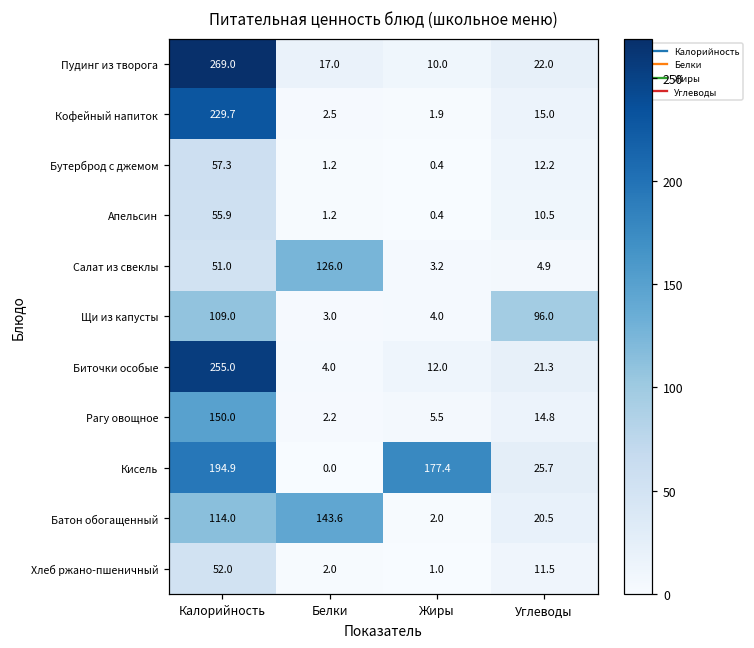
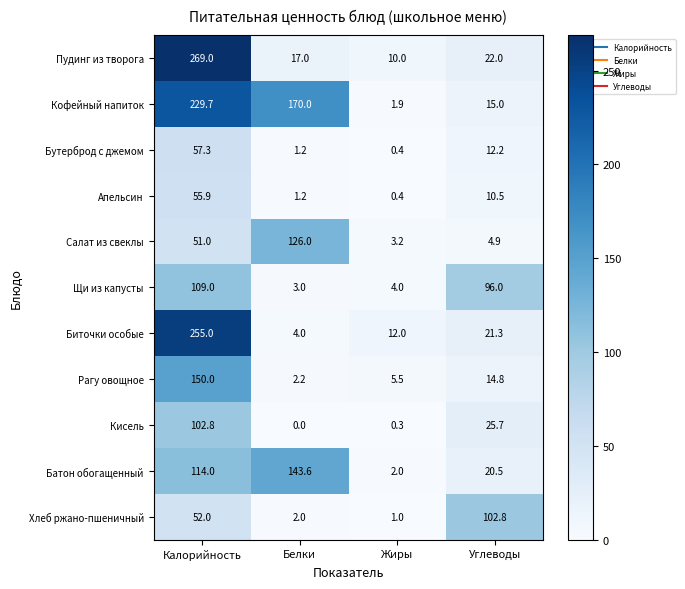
Кофейный напиток, Белки: 2.5 -> 170.0
Кисель, Калорийность: 194.9 -> 102.8
Кисель, Жиры: 177.4 -> 0.3
Хлеб ржано-пшеничный, Углеводы: 11.5 -> 102.8
